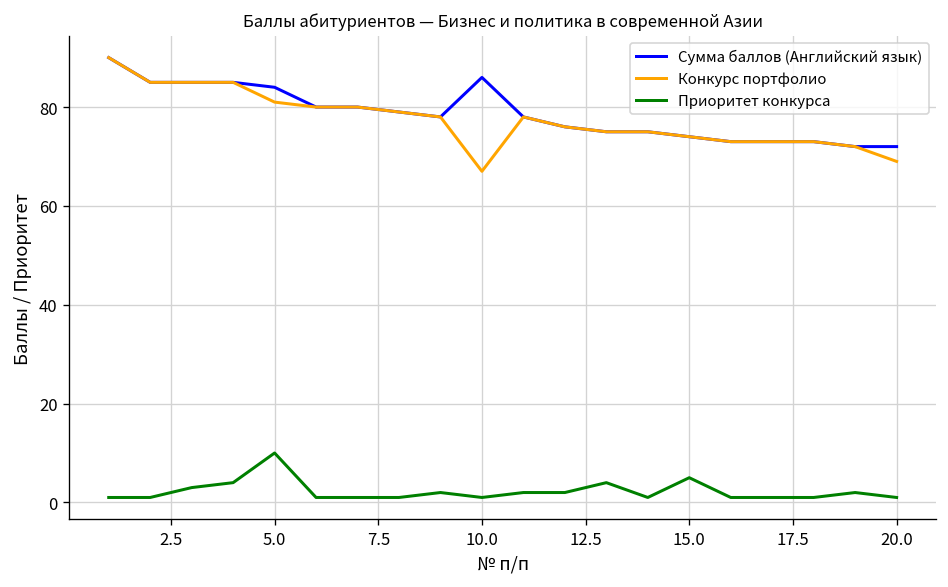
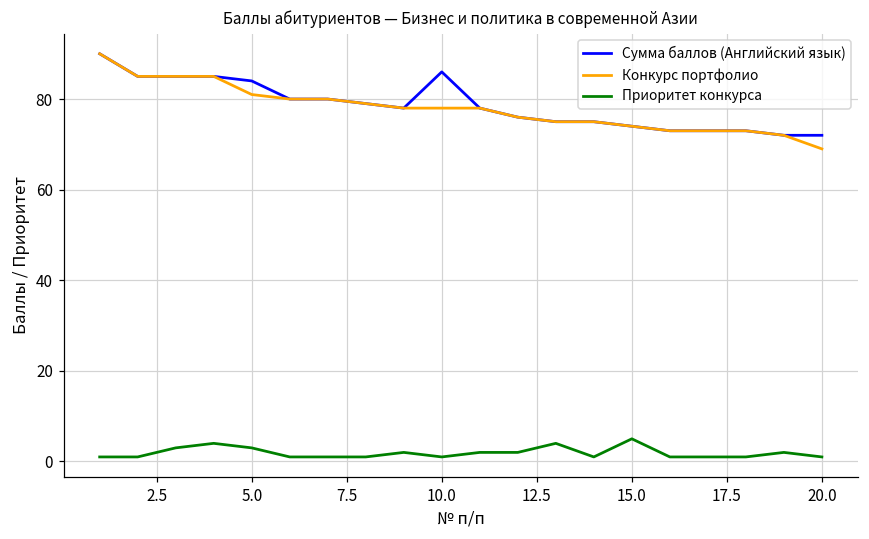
Приоритет конкурса, 5.0: 10 -> 3
Конкурс портфолио, 10.0: 67 -> 78
